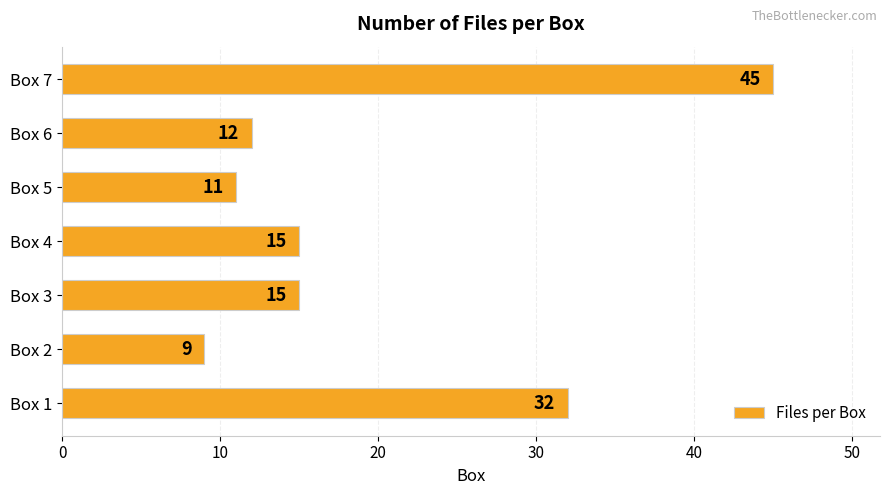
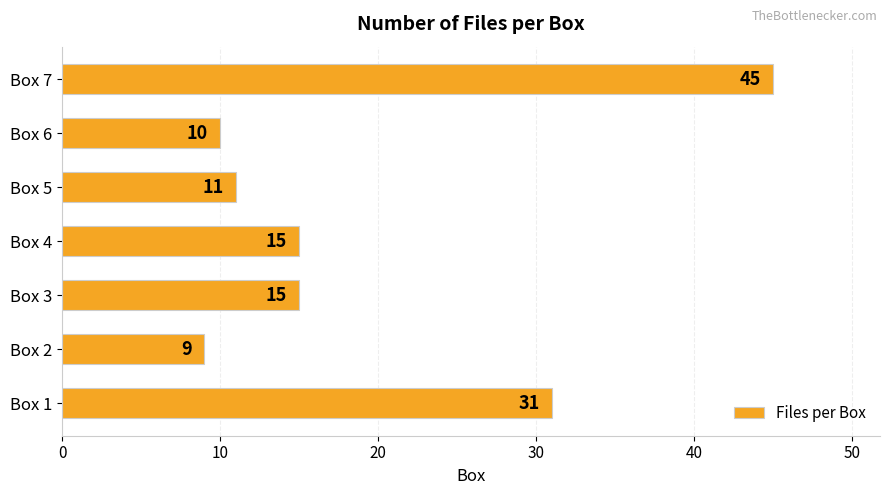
Box 6: 12 -> 10
Box 1: 32 -> 31
